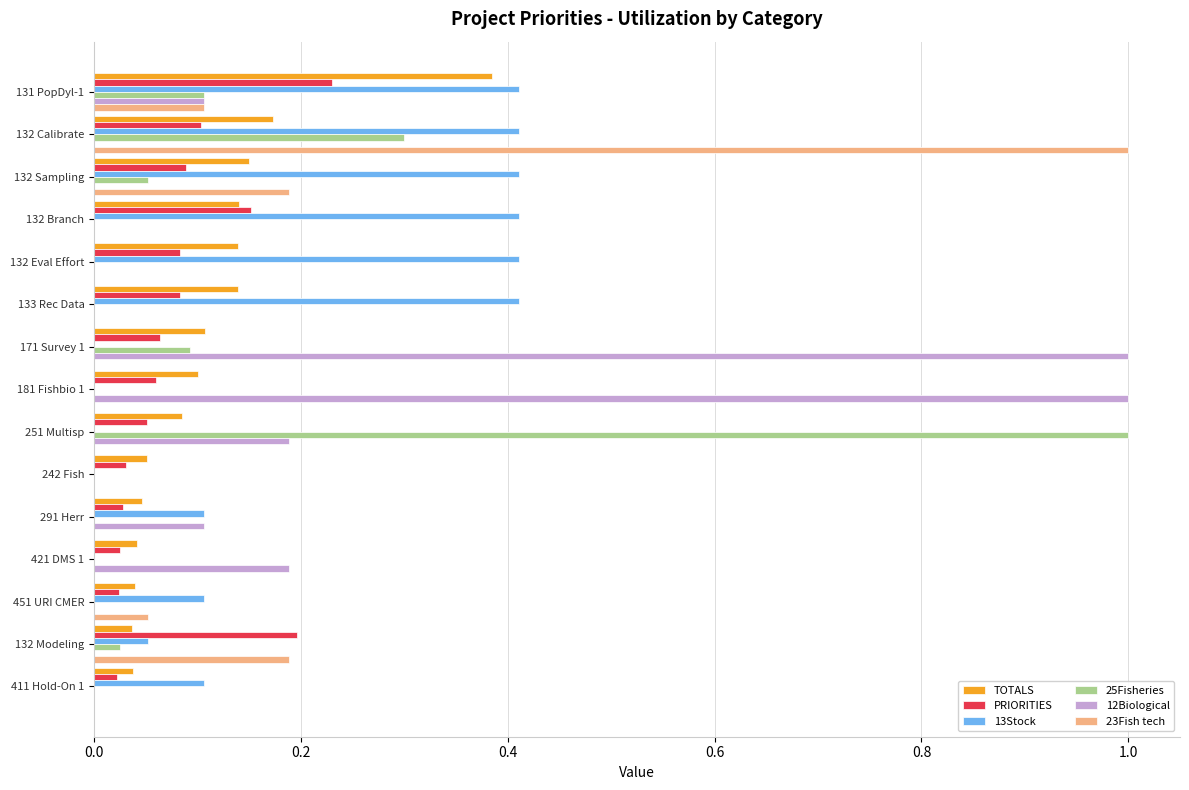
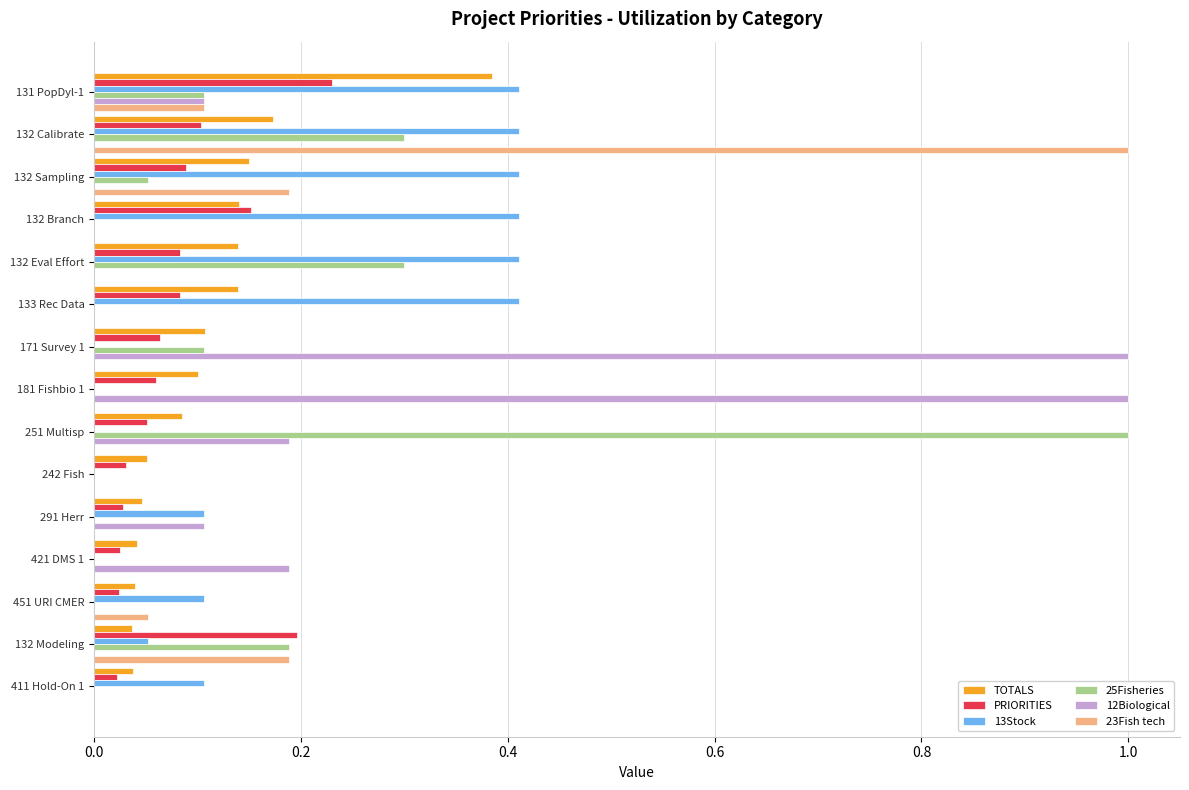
25Fisheries, 132 Eval Effort: 0.0 -> 0.3
25Fisheries, 171 Survey 1: 0.093 -> 0.106
25Fisheries, 132 Modeling: 0.025 -> 0.188
